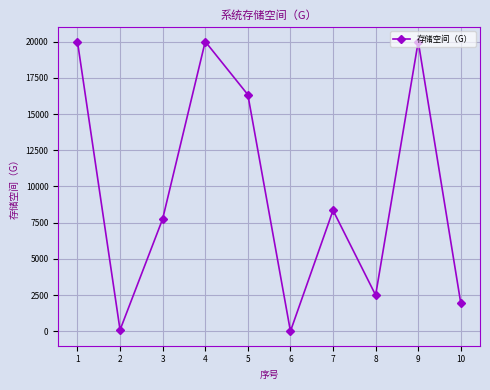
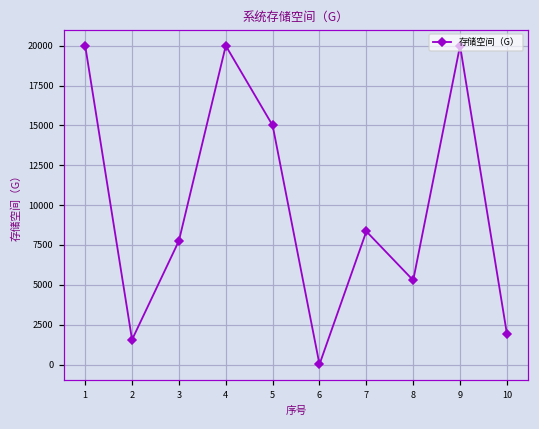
2: 100 -> 1600
5: 16300 -> 15000
8: 2500 -> 5300
